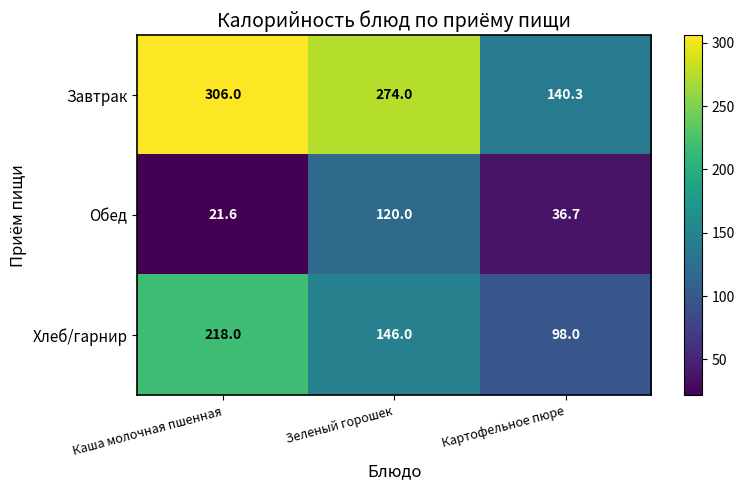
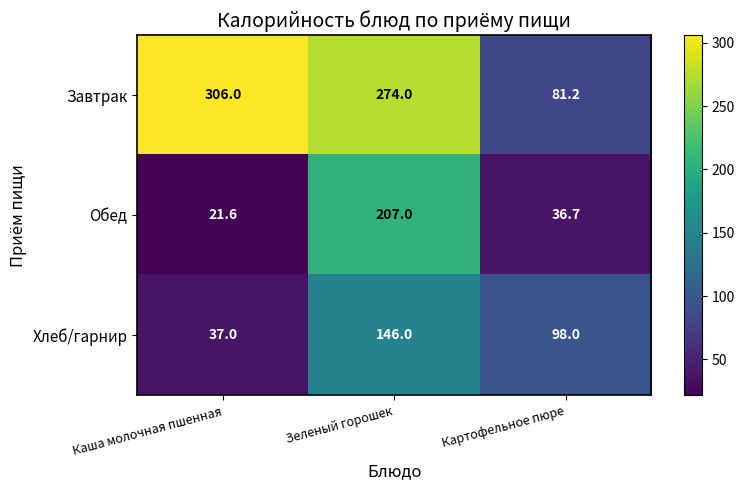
Завтрак, Картофельное пюре: 140.3 -> 81.2
Обед, Зеленый горошек: 120.0 -> 207.0
Хлеб/гарнир, Каша молочная пшенная: 218.0 -> 37.0
